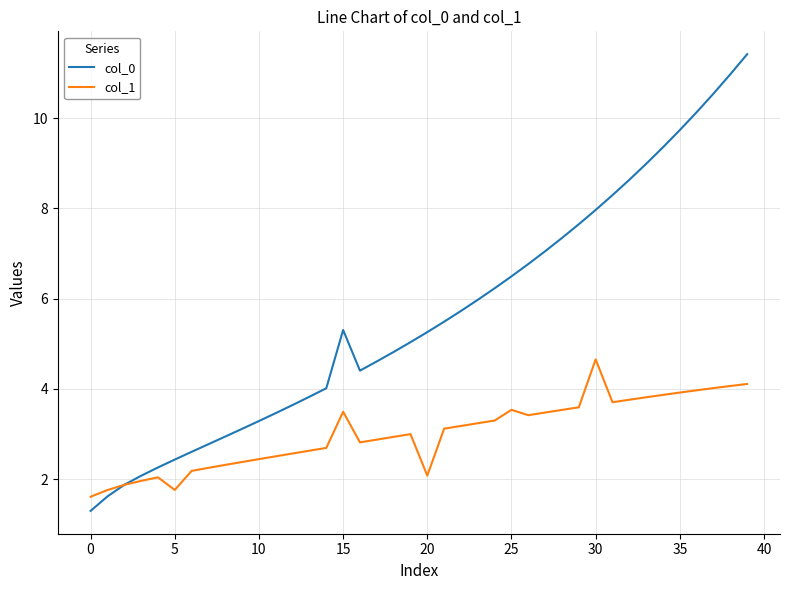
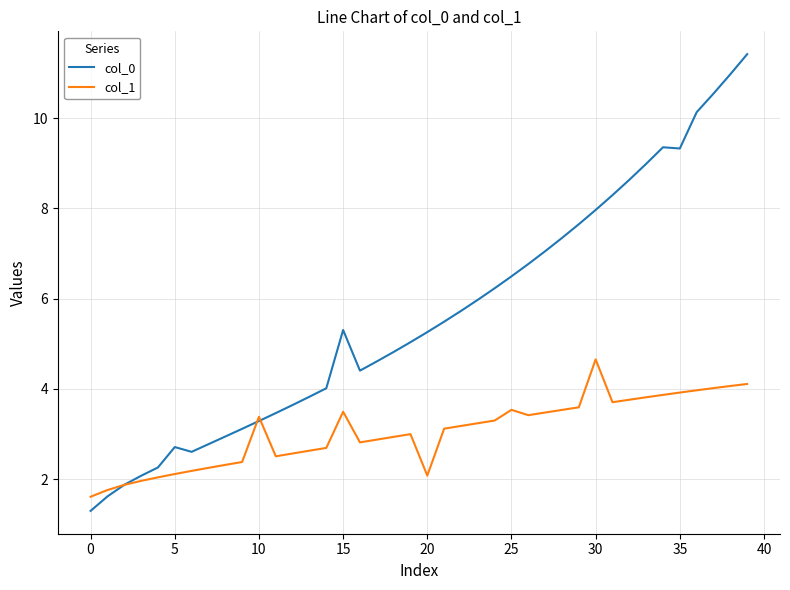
col_0, 5: 2.4 -> 2.7
col_1, 5: 1.8 -> 2.1
col_1, 10: 2.4 -> 3.4
col_0, 35: 9.7 -> 9.3
